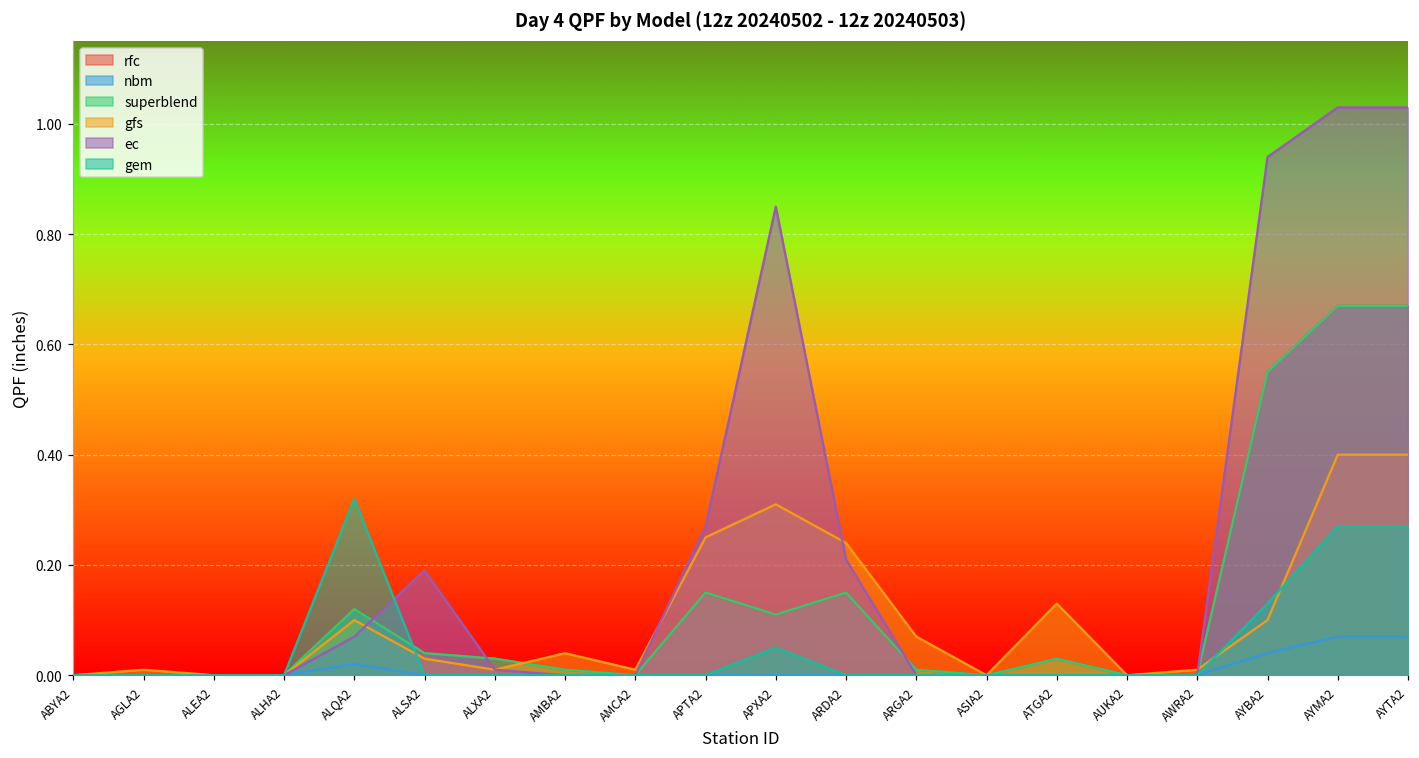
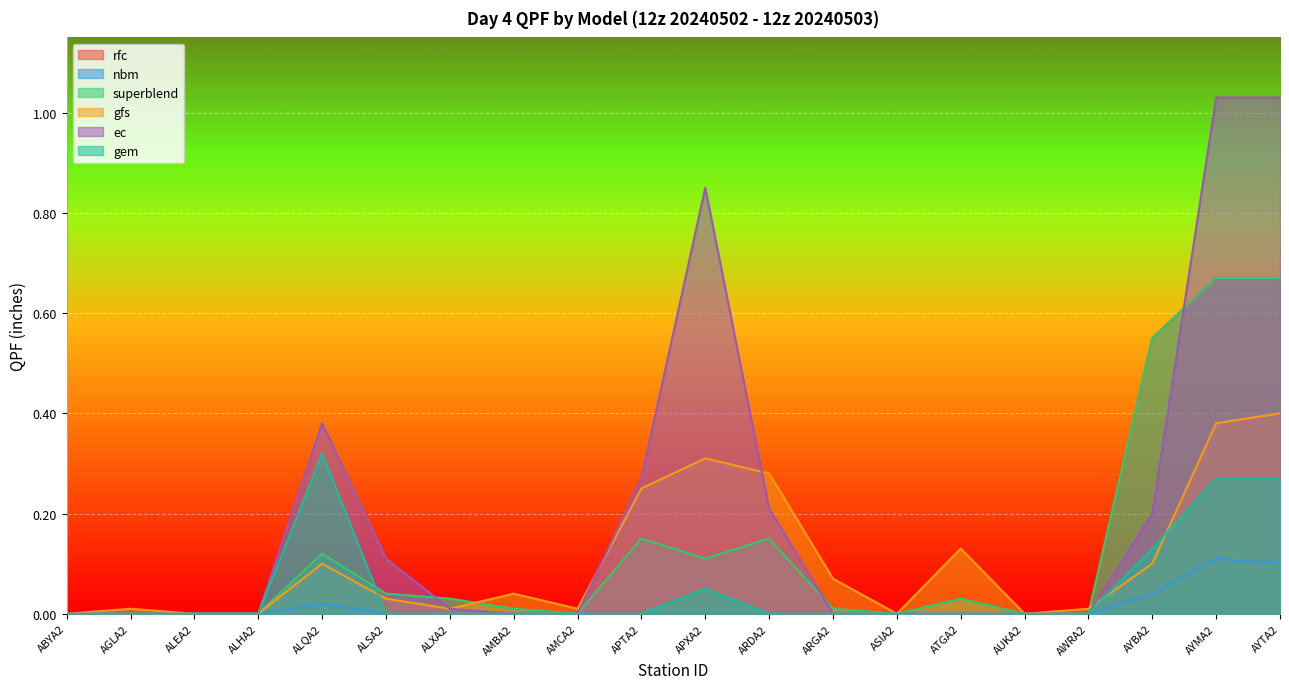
ec, ALQA2: 0.07 -> 0.38
ec, ALSA2: 0.19 -> 0.11
gfs, ARDA2: 0.24 -> 0.28
ec, AYBA2: 0.94 -> 0.20
nbm, AYMA2: 0.07 -> 0.11
gfs, AYMA2: 0.40 -> 0.38
nbm, AYTA2: 0.07 -> 0.10
